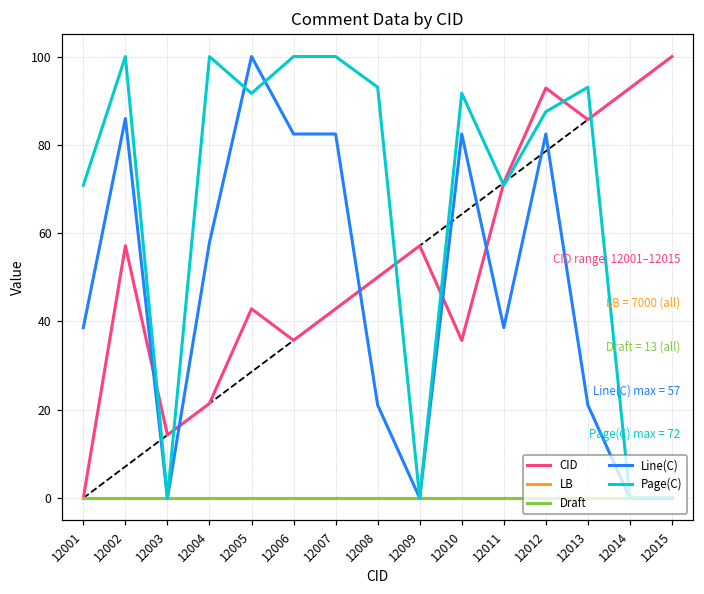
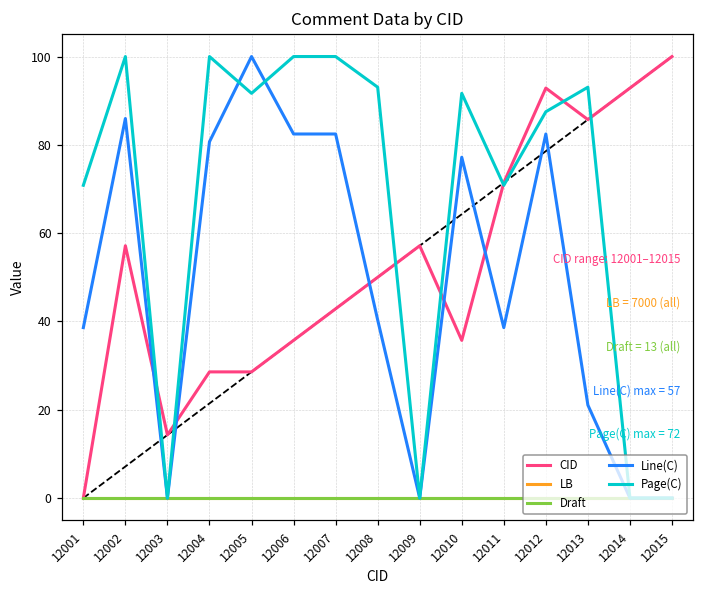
CID, 12004: 21 -> 29
Line(C), 12004: 58 -> 81
CID, 12005: 43 -> 29
Line(C), 12008: 21 -> 40
Line(C), 12010: 82 -> 77
